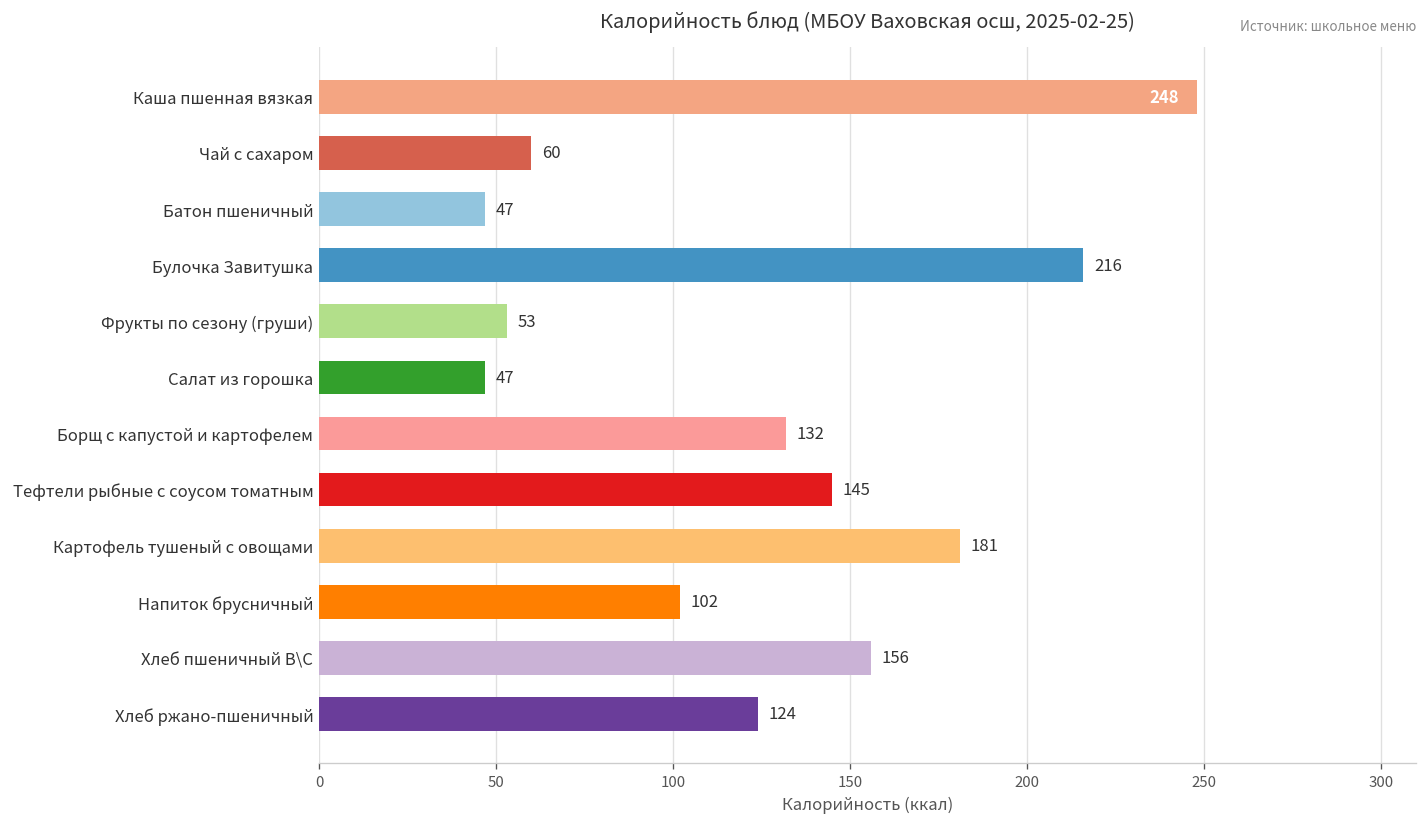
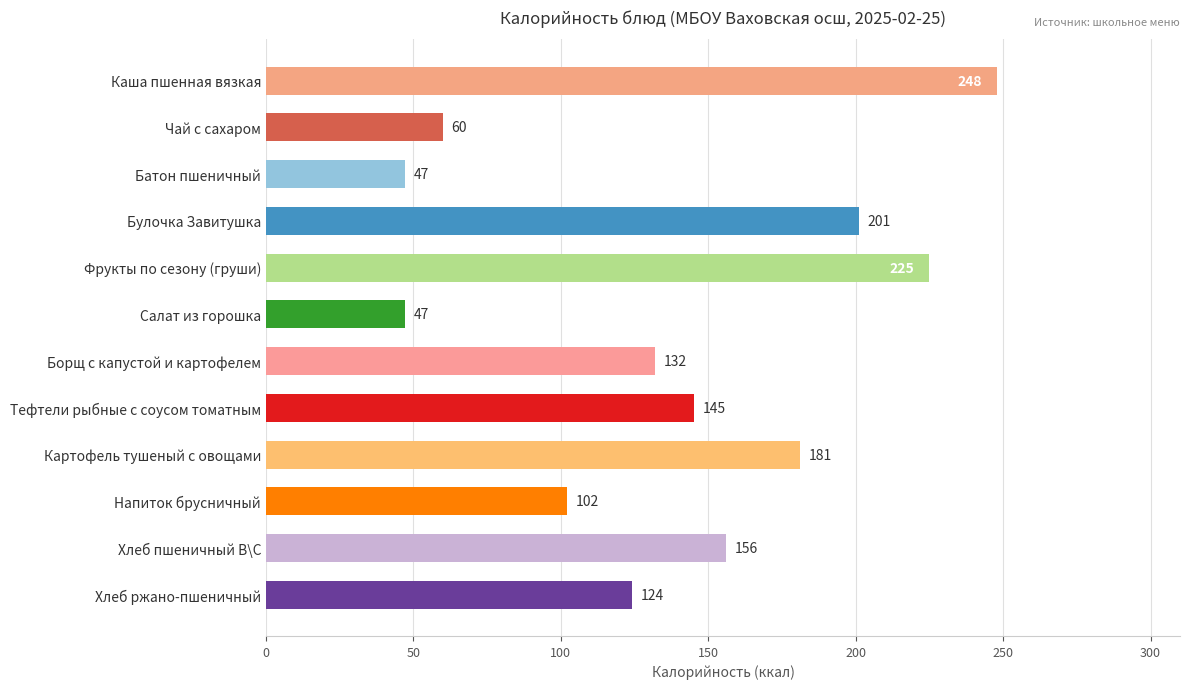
Булочка Завитушка: 216 -> 201
Фрукты по сезону (груши): 53 -> 225
